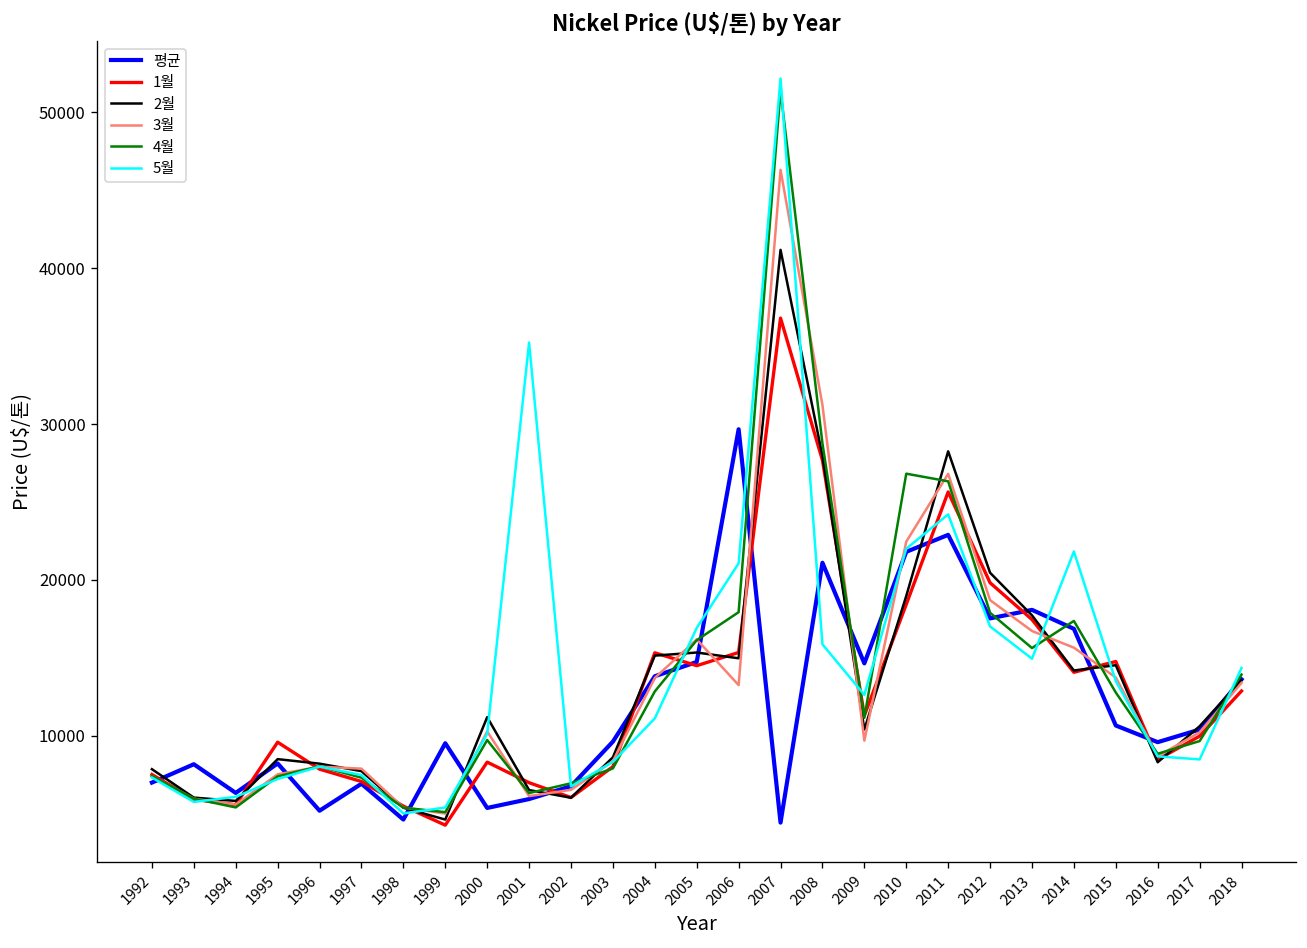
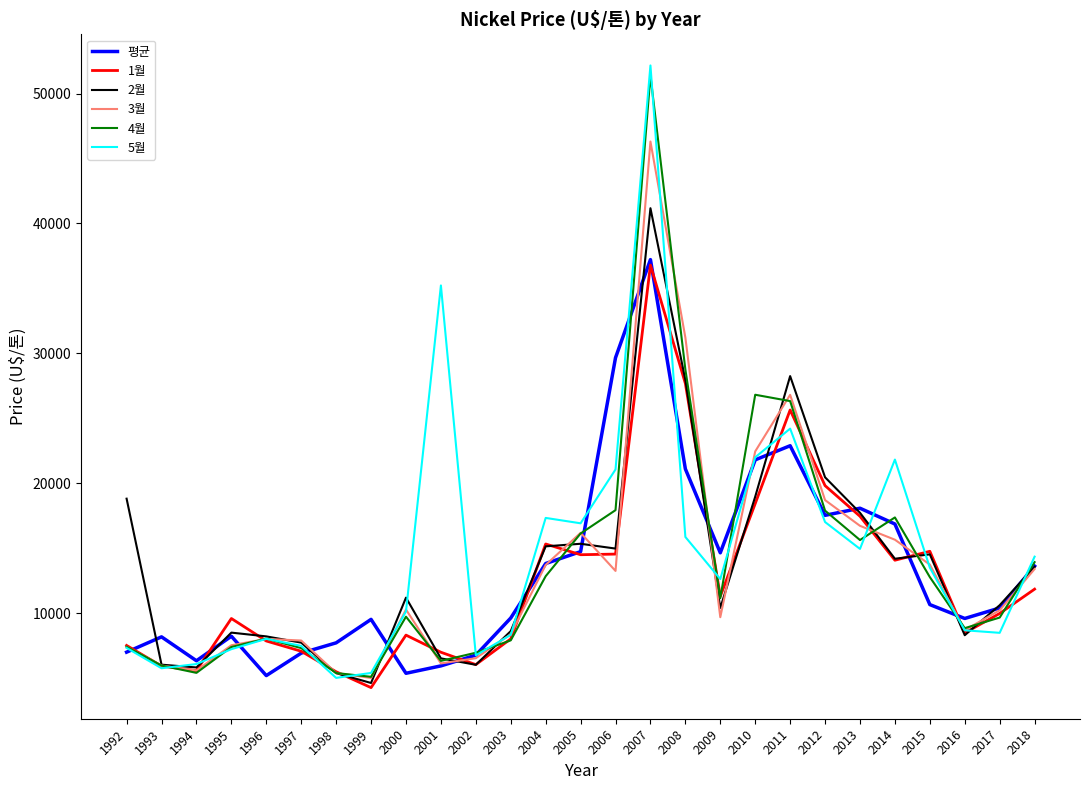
2월, 1992: 7900 -> 18800
평균, 1998: 4600 -> 7700
5월, 2004: 11100 -> 17300
1월, 2006: 15300 -> 14500
평균, 2007: 4400 -> 37200
1월, 2018: 12900 -> 11900
